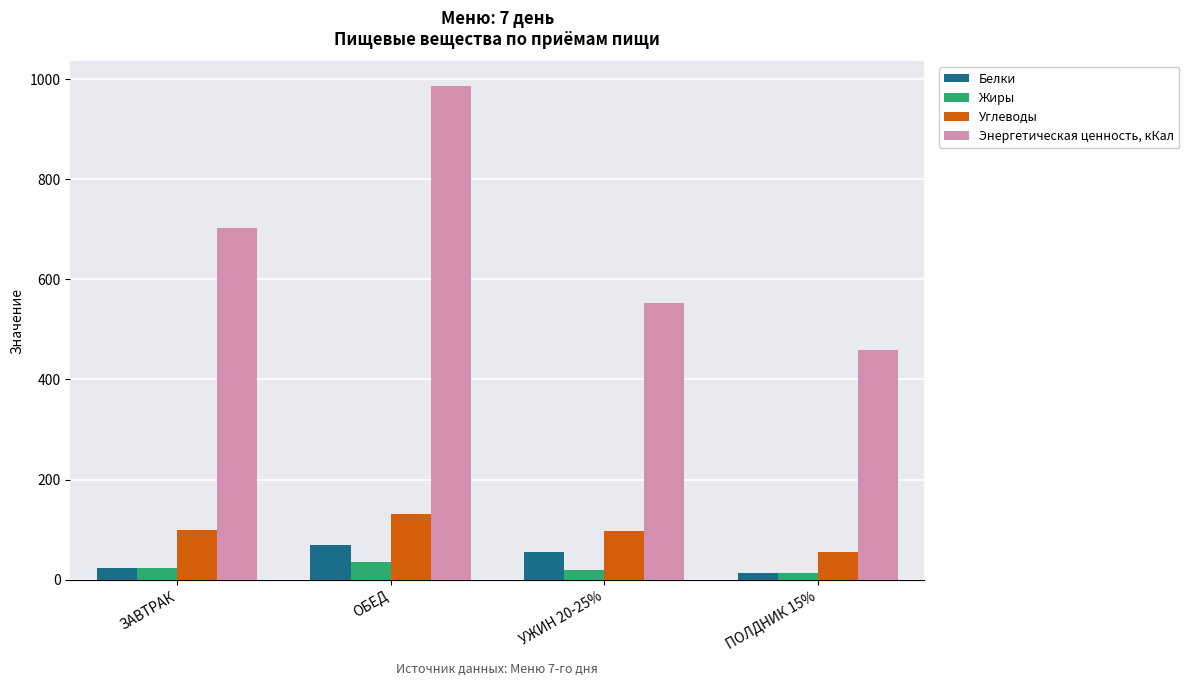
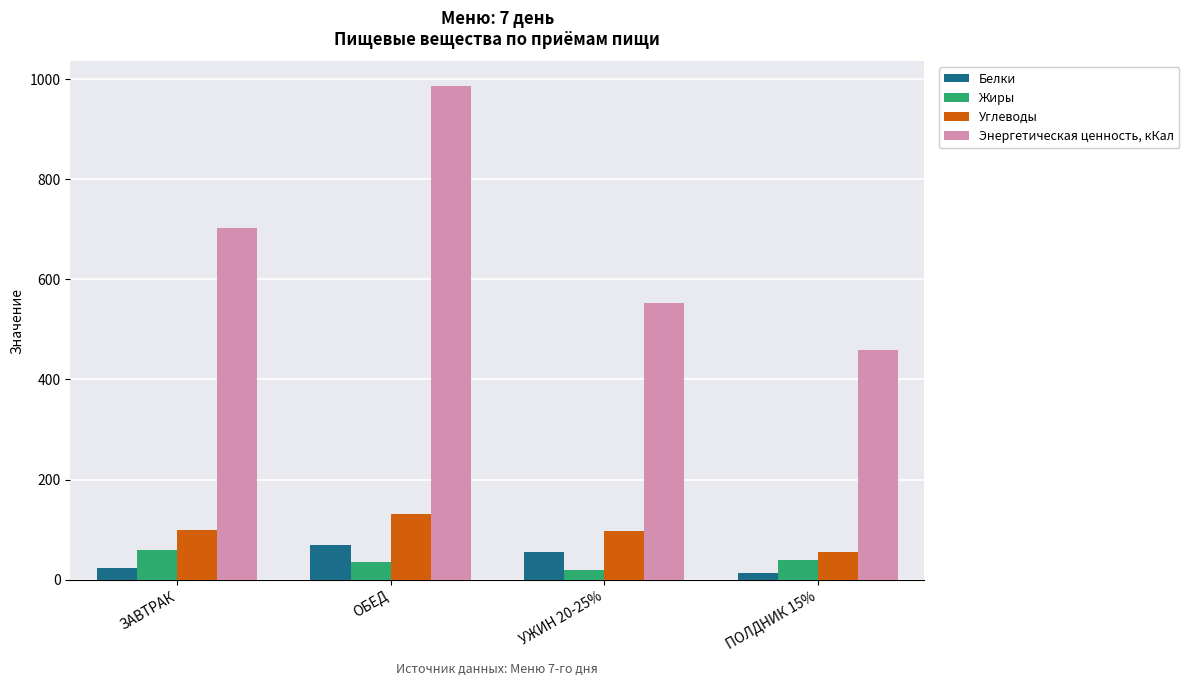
Жиры, ЗАВТРАК: 20 -> 60
Жиры, ПОЛДНИК 15%: 10 -> 40
